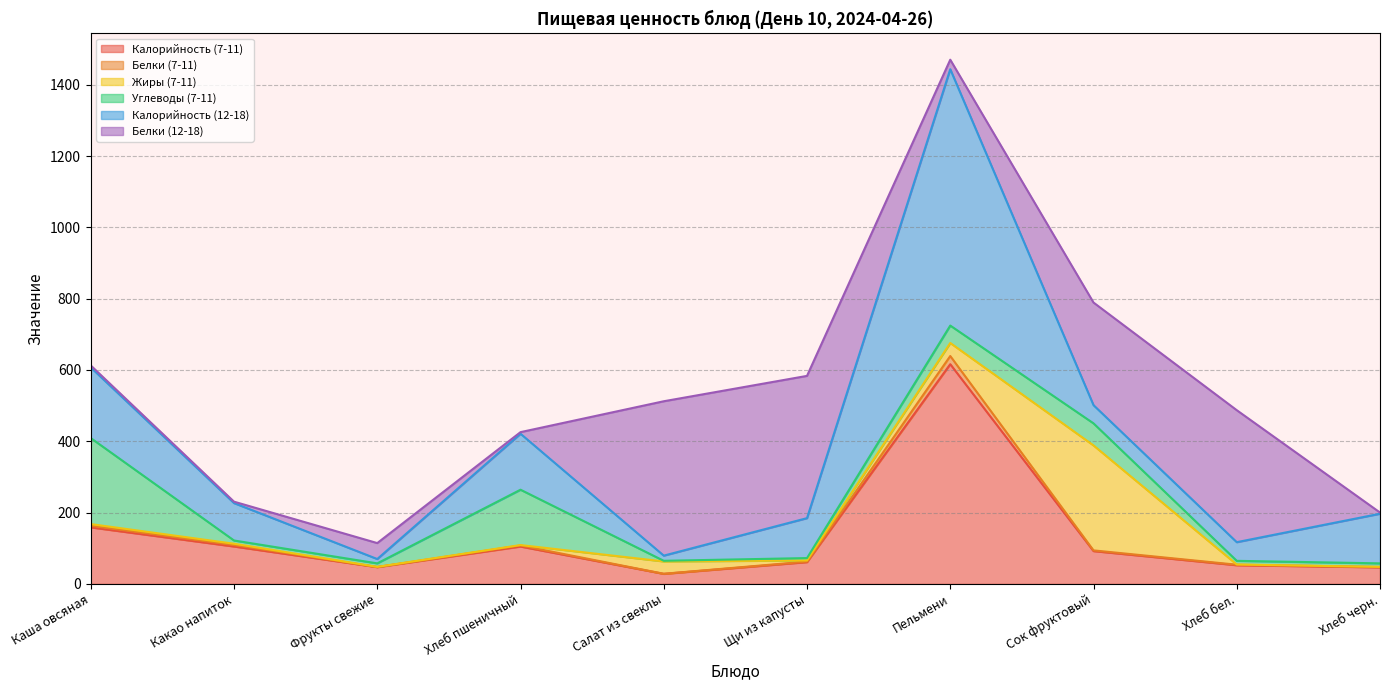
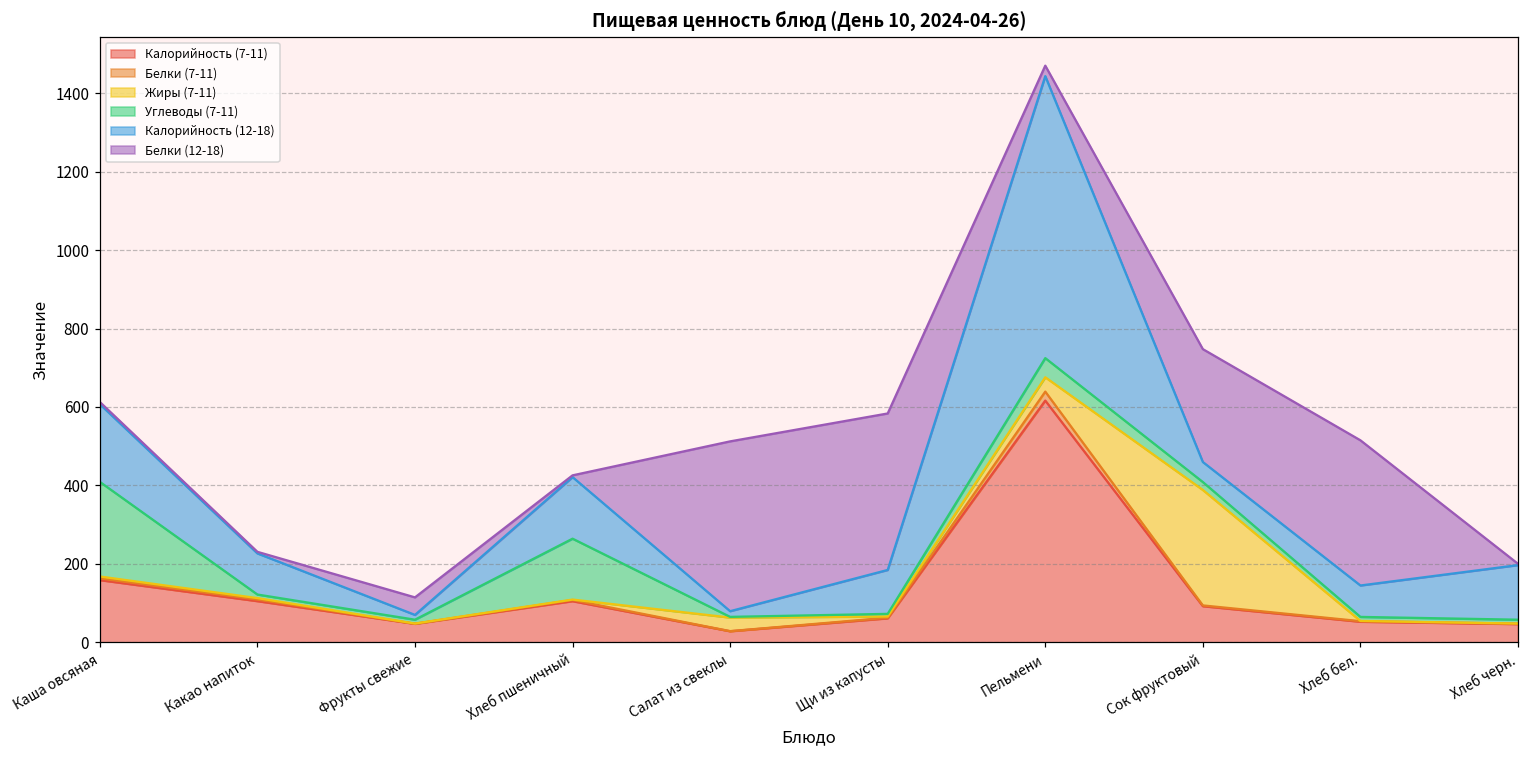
Углеводы (7-11), Сок фруктовый: 60 -> 20
Калорийность (12-18), Хлеб бел.: 50 -> 80
